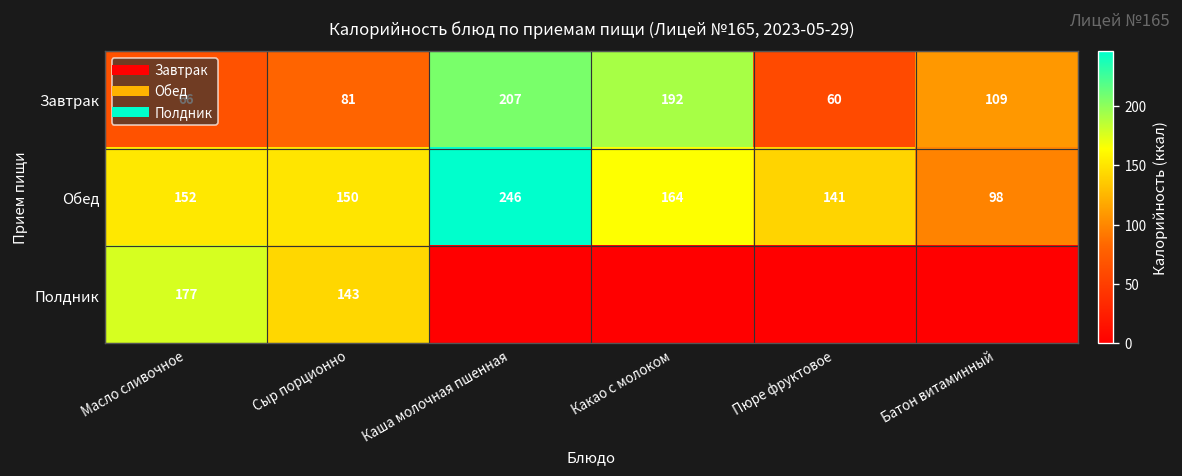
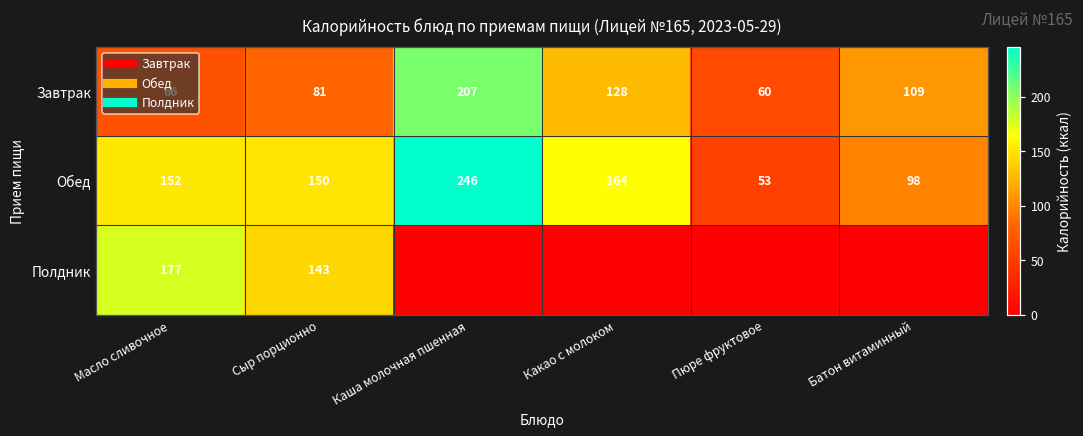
Завтрак, Какао с молоком: 192 -> 128
Обед, Пюре фруктовое: 141 -> 53
